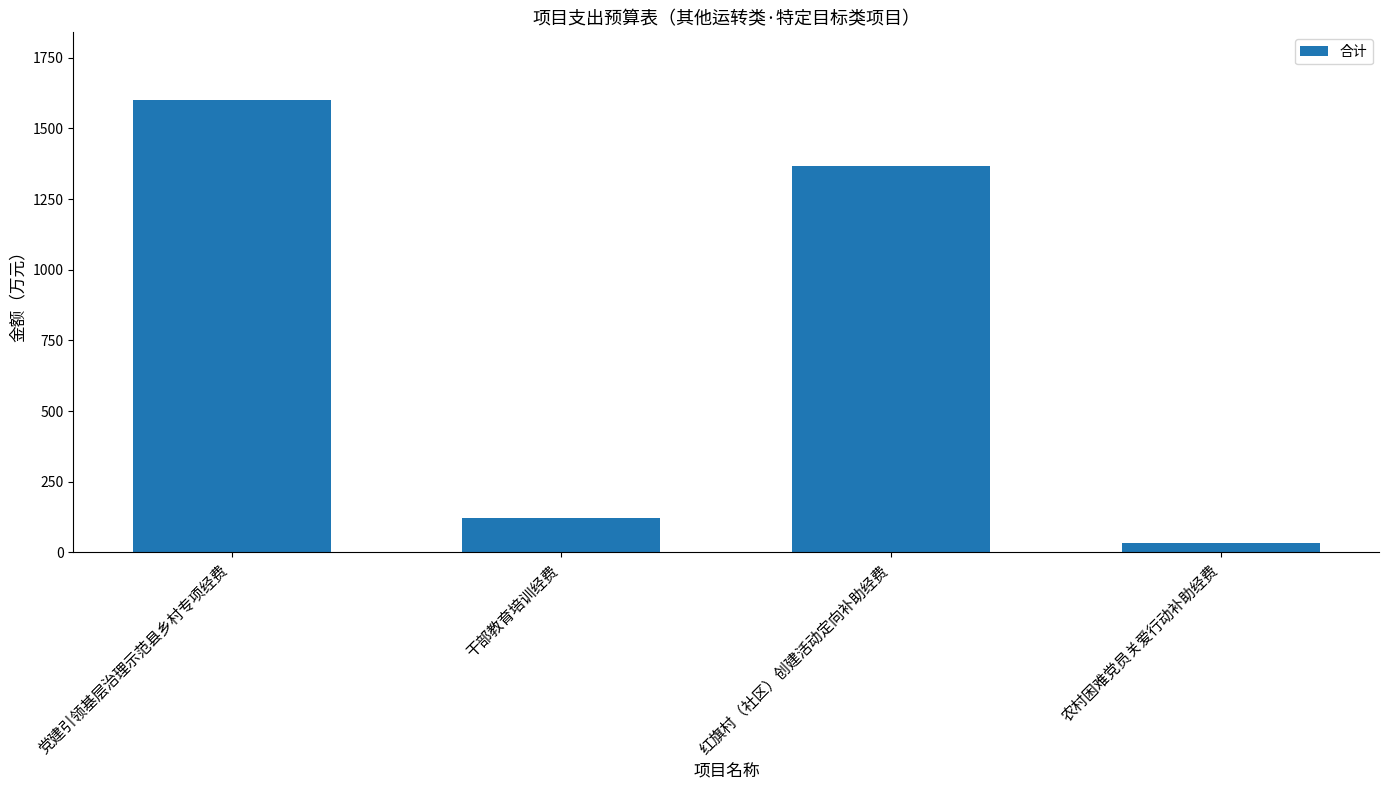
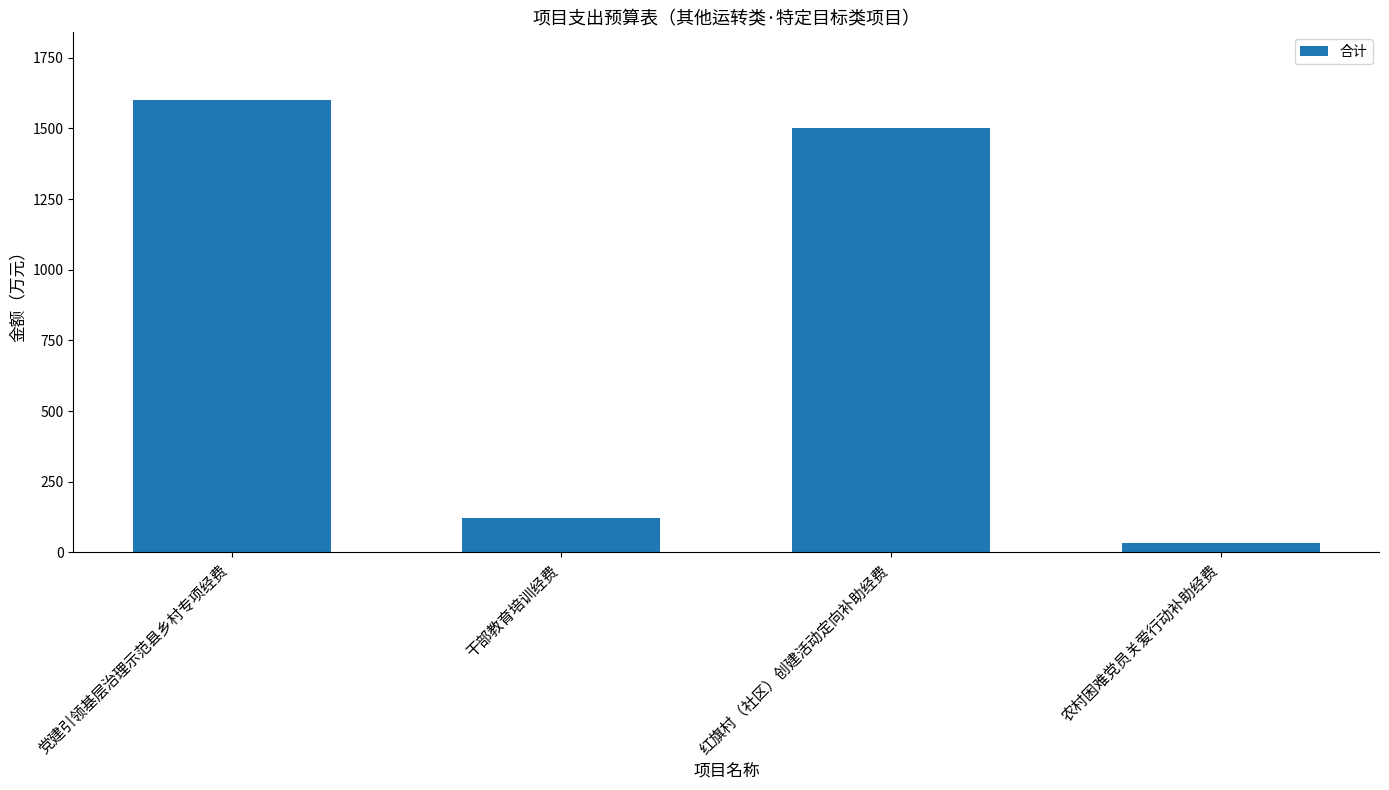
红旗村（社区）创建活动定向补助经费: 1370 -> 1500
